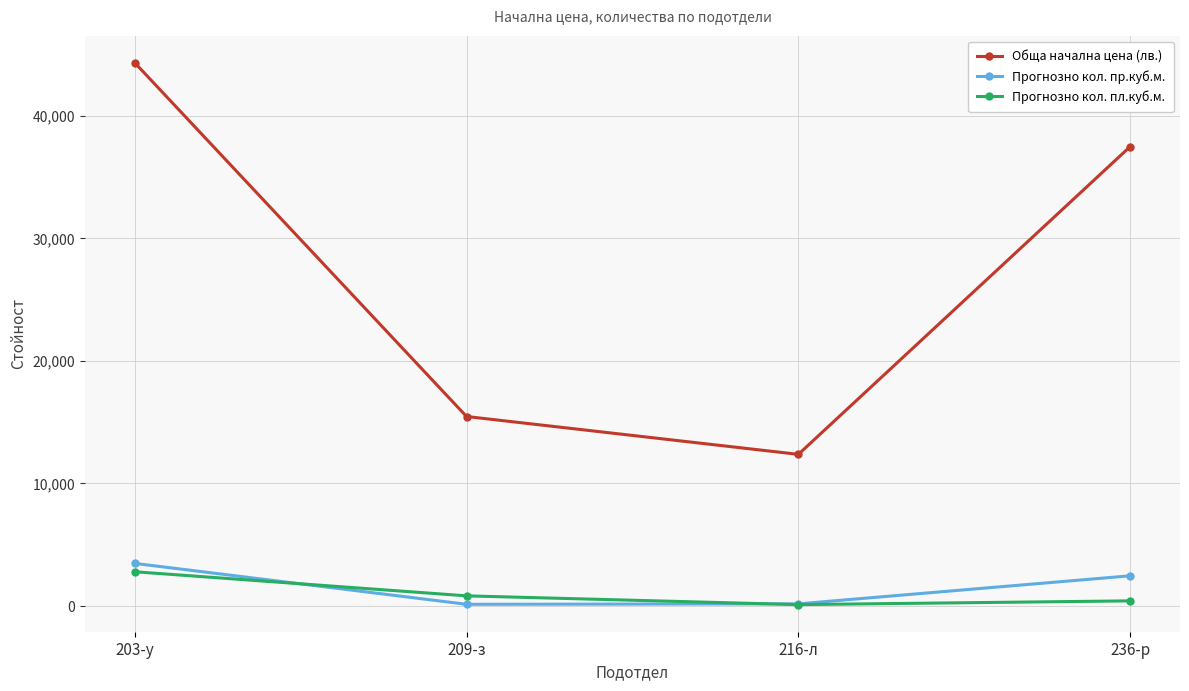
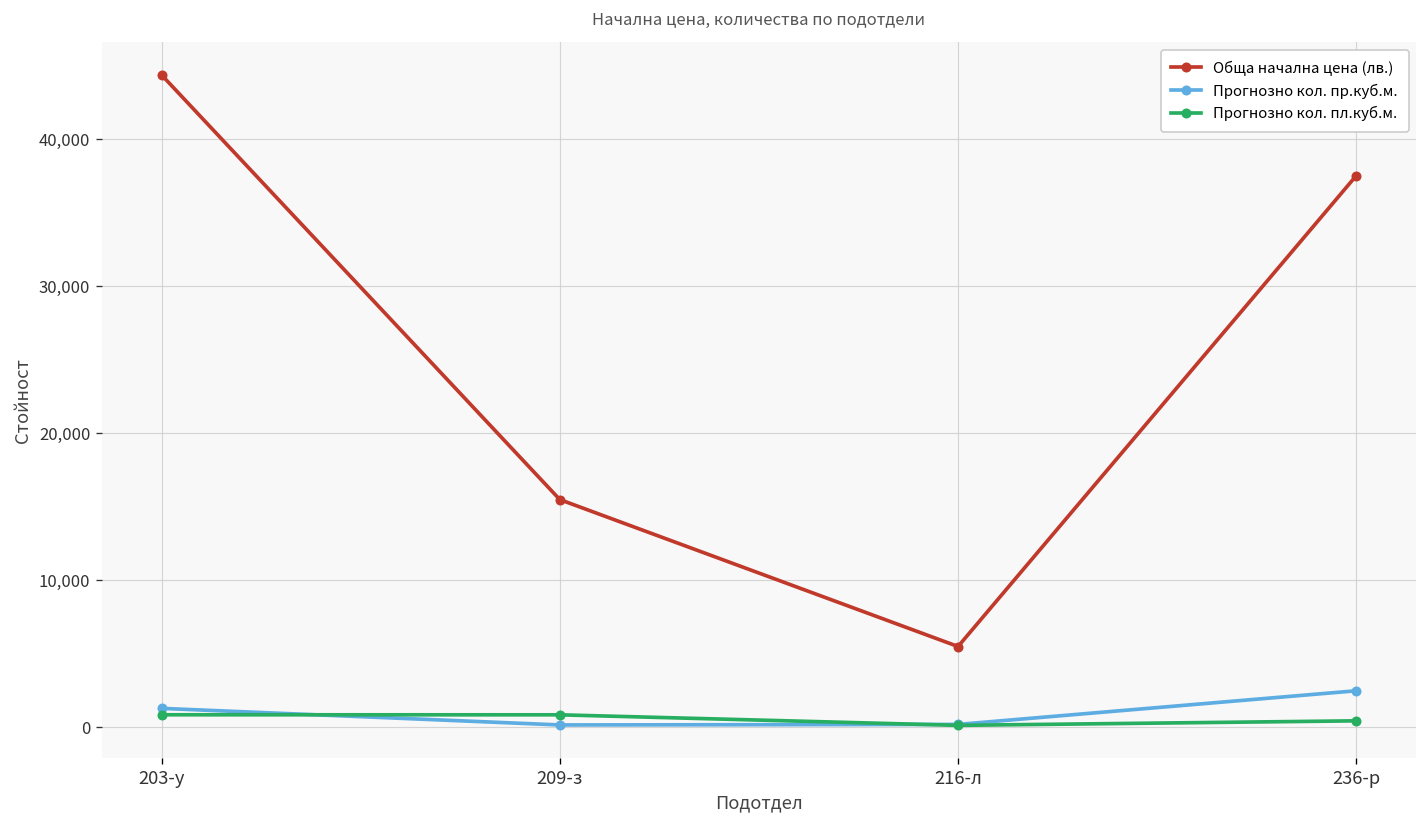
Прогнозно кол. пр.куб.м., 203-у: 3,500 -> 1,300
Прогнозно кол. пл.куб.м., 203-у: 2,800 -> 800
Обща начална цена (лв.), 216-л: 12,400 -> 5,500
